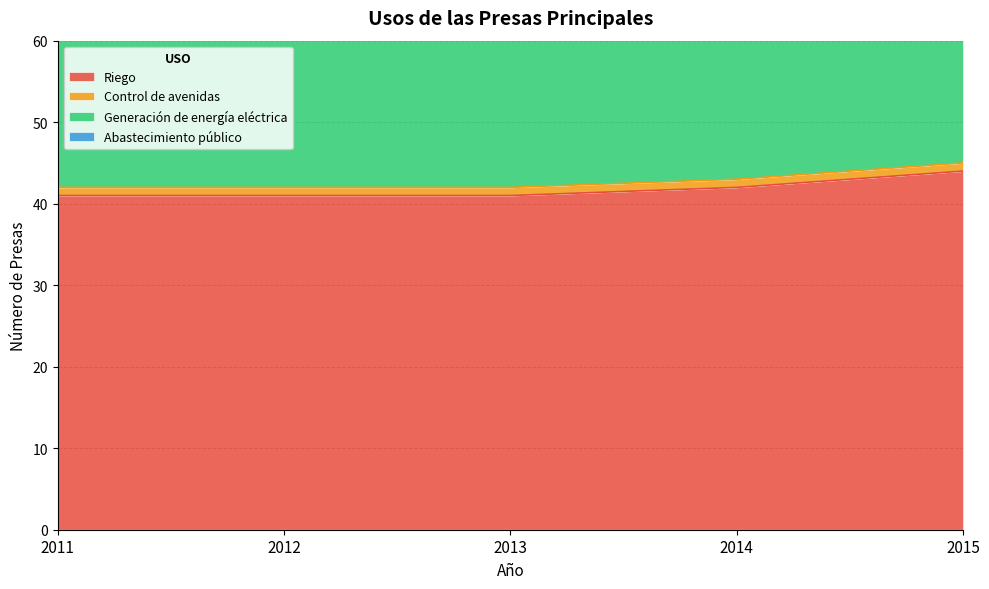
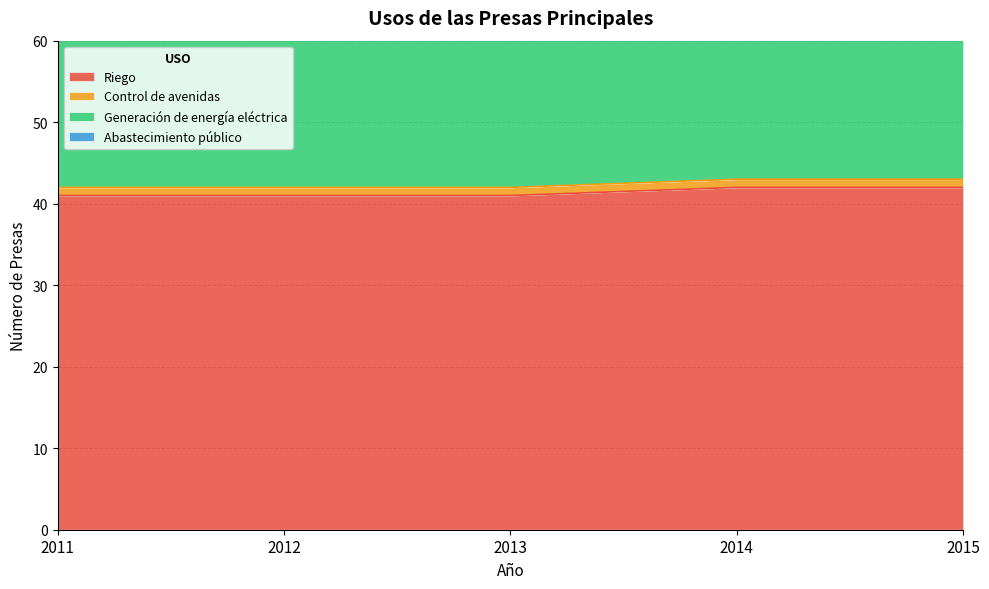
Riego, 2015: 44 -> 42
